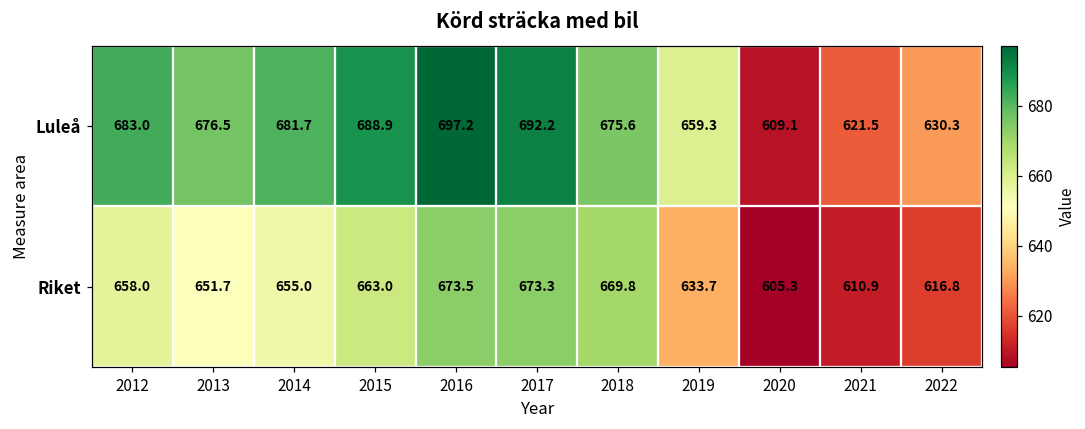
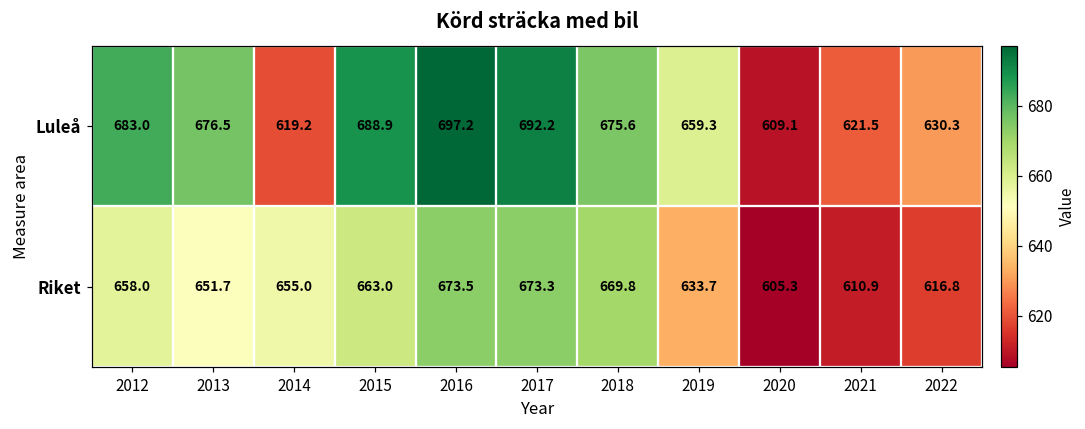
Luleå, 2014: 681.7 -> 619.2
